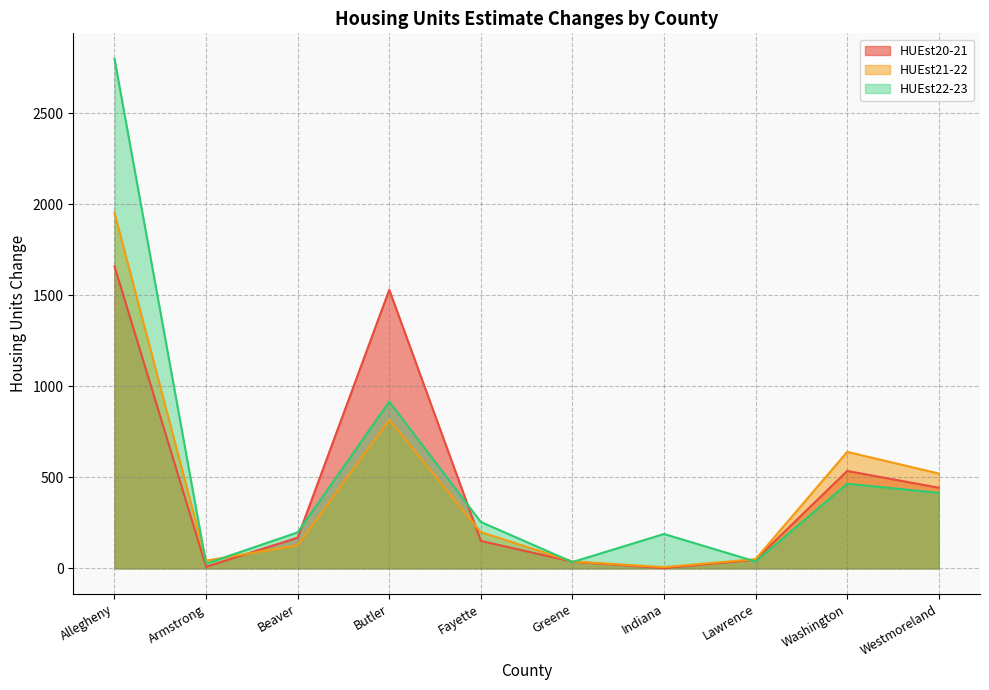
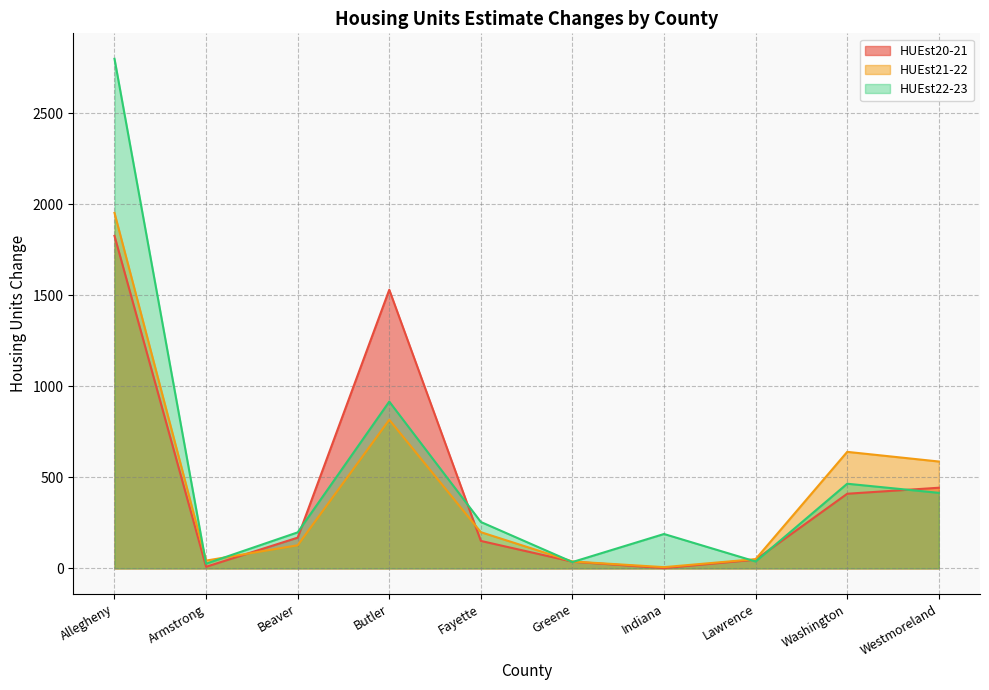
HUEst20-21, Allegheny: 1660 -> 1830
HUEst20-21, Washington: 540 -> 410
HUEst21-22, Westmoreland: 520 -> 590
